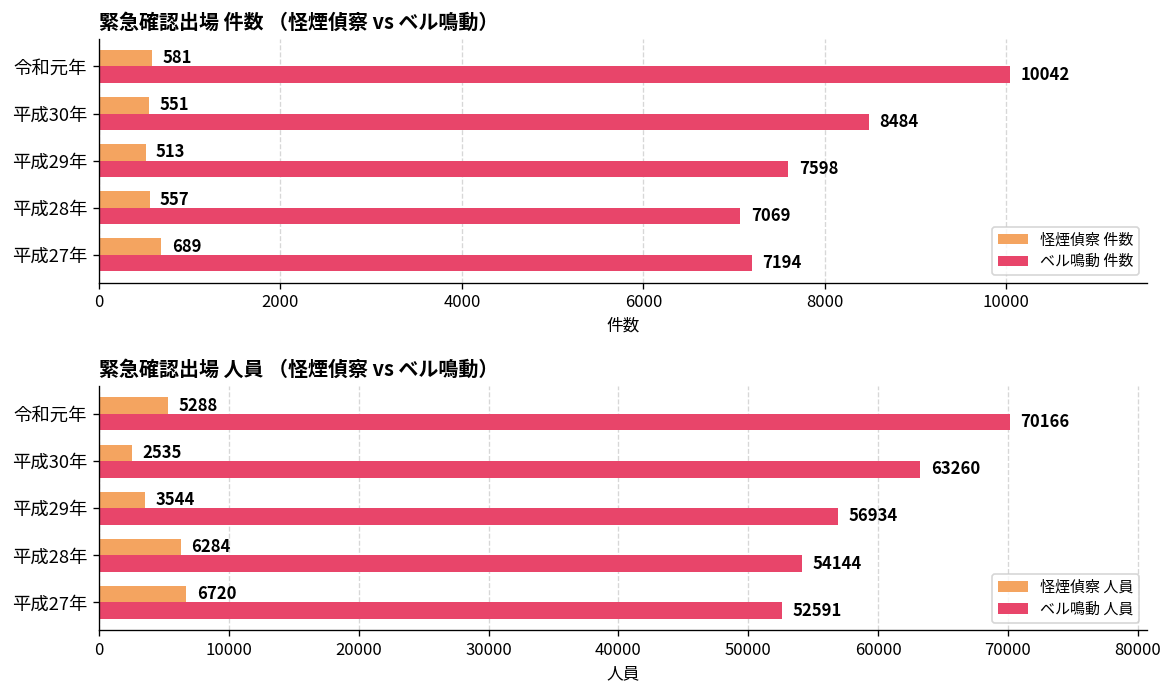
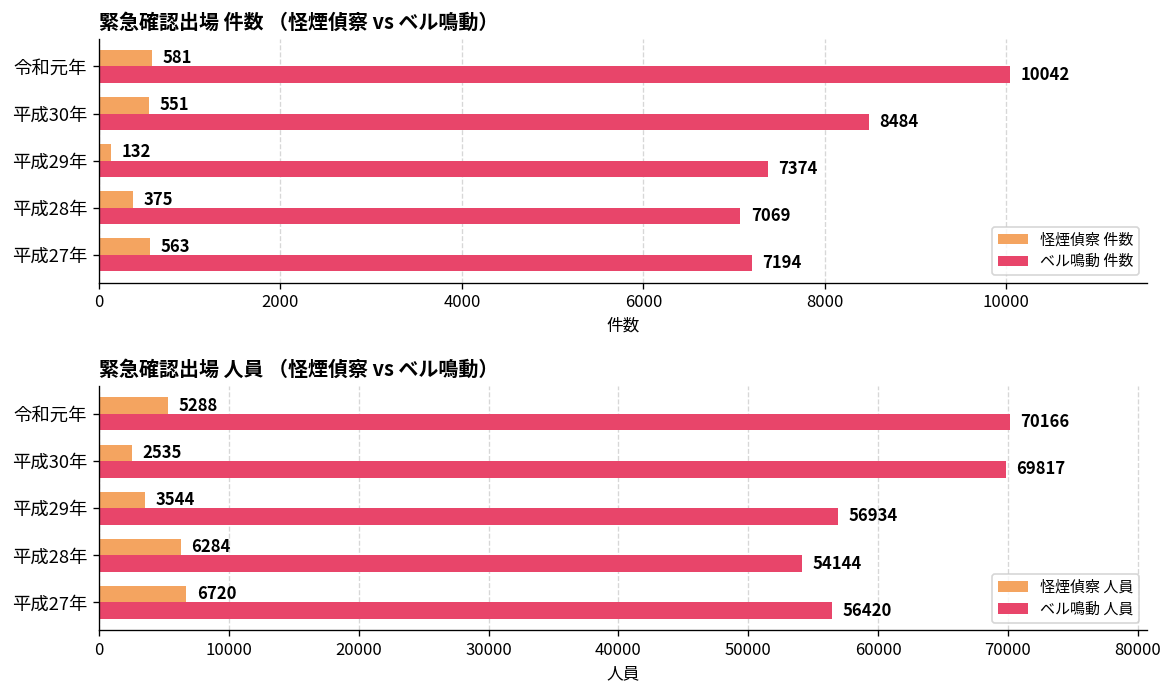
緊急確認出場 件数 （怪煙偵察 vs ベル鳴動）, 怪煙偵察 件数, 平成29年: 513 -> 132
緊急確認出場 件数 （怪煙偵察 vs ベル鳴動）, ベル鳴動 件数, 平成29年: 7598 -> 7374
緊急確認出場 件数 （怪煙偵察 vs ベル鳴動）, 怪煙偵察 件数, 平成28年: 557 -> 375
緊急確認出場 件数 （怪煙偵察 vs ベル鳴動）, 怪煙偵察 件数, 平成27年: 689 -> 563
緊急確認出場 人員 （怪煙偵察 vs ベル鳴動）, ベル鳴動 人員, 平成30年: 63260 -> 69817
緊急確認出場 人員 （怪煙偵察 vs ベル鳴動）, ベル鳴動 人員, 平成27年: 52591 -> 56420
